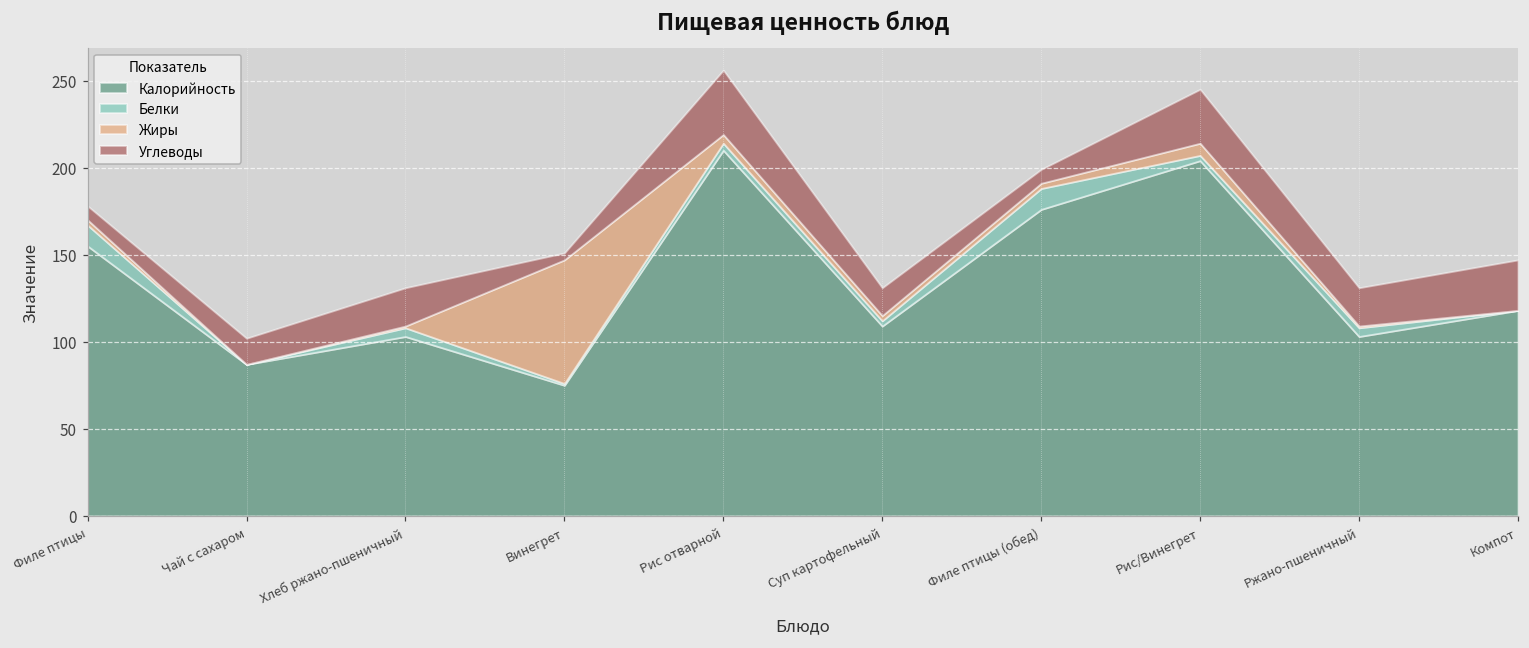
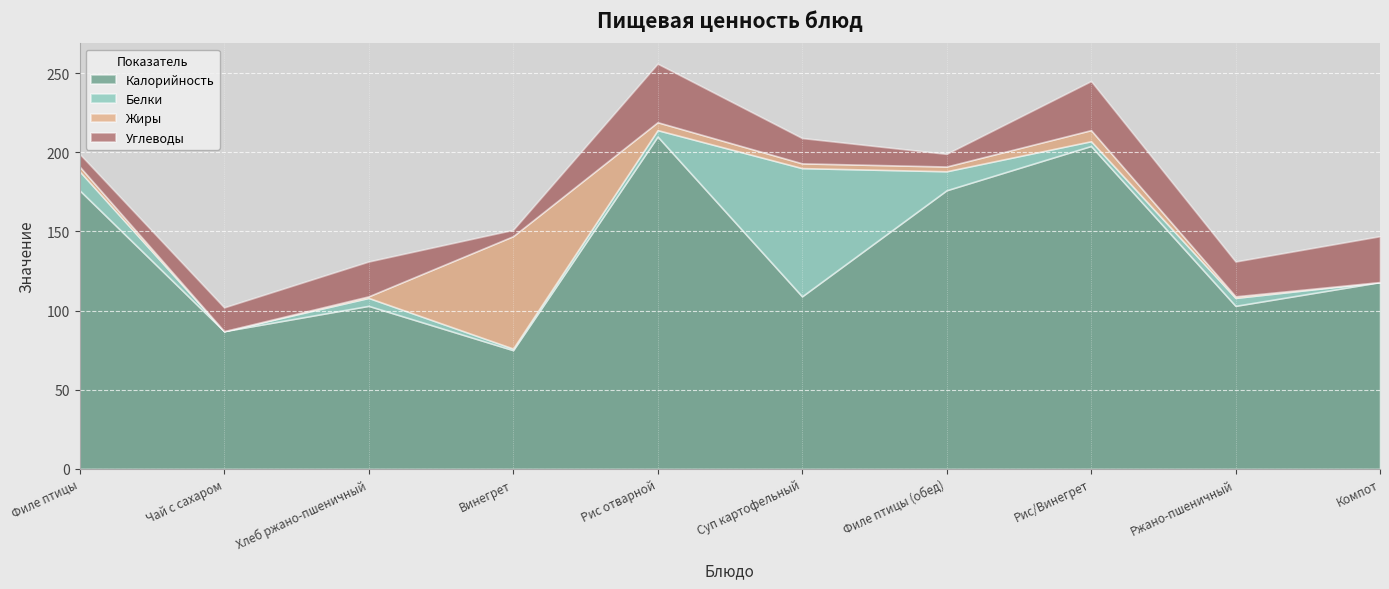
Калорийность, Филе птицы: 155 -> 176
Белки, Суп картофельный: 3 -> 81
